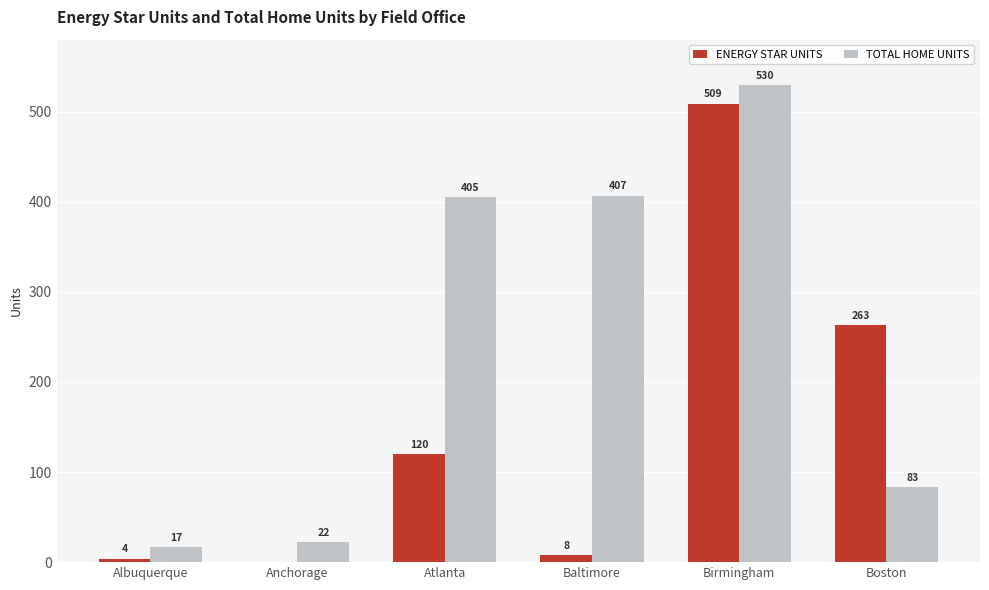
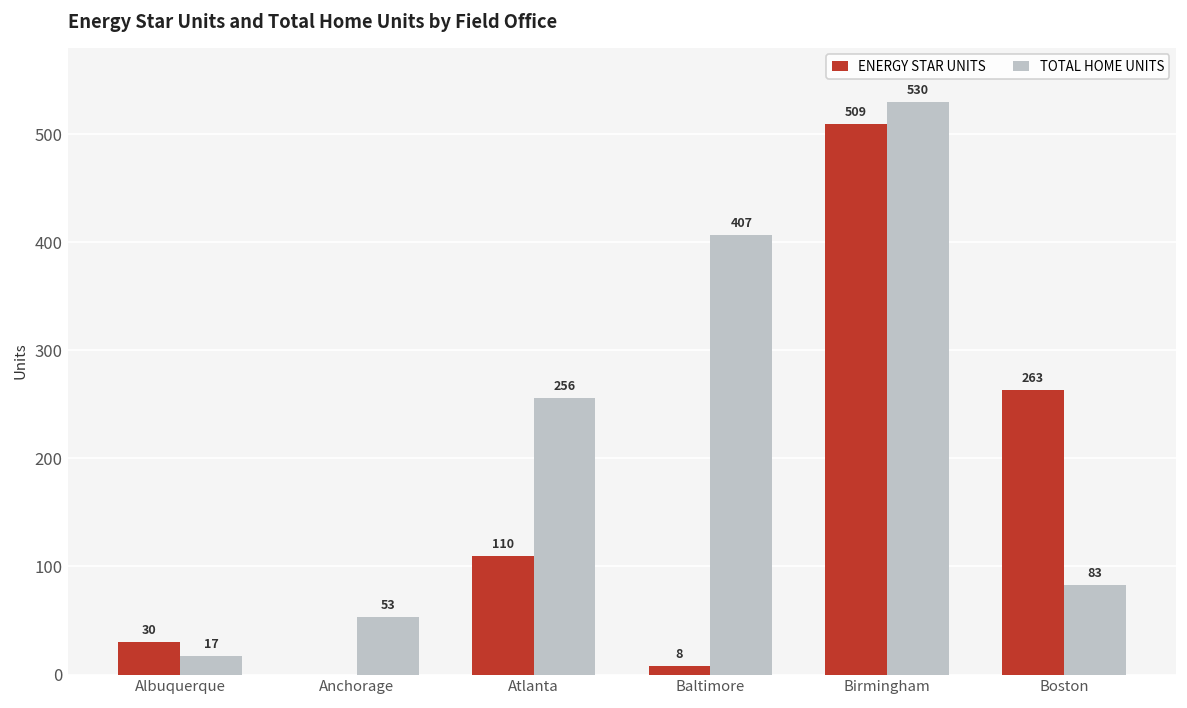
ENERGY STAR UNITS, Albuquerque: 4 -> 30
TOTAL HOME UNITS, Anchorage: 22 -> 53
ENERGY STAR UNITS, Atlanta: 120 -> 110
TOTAL HOME UNITS, Atlanta: 405 -> 256
